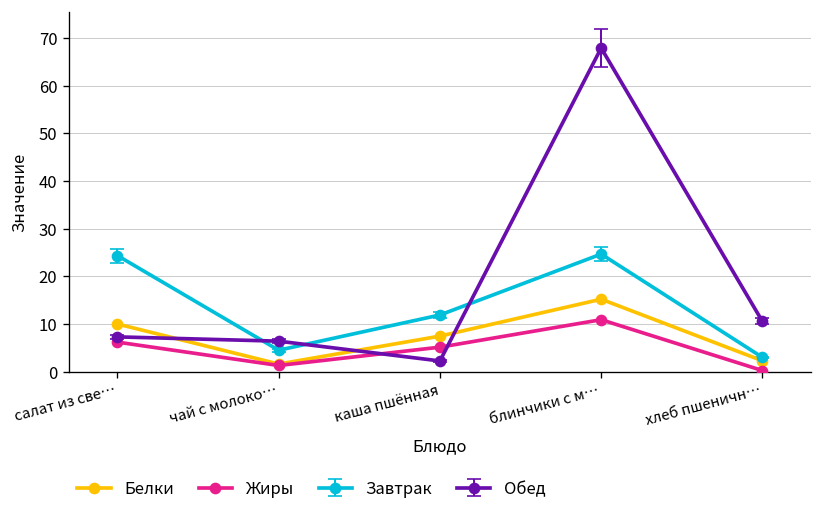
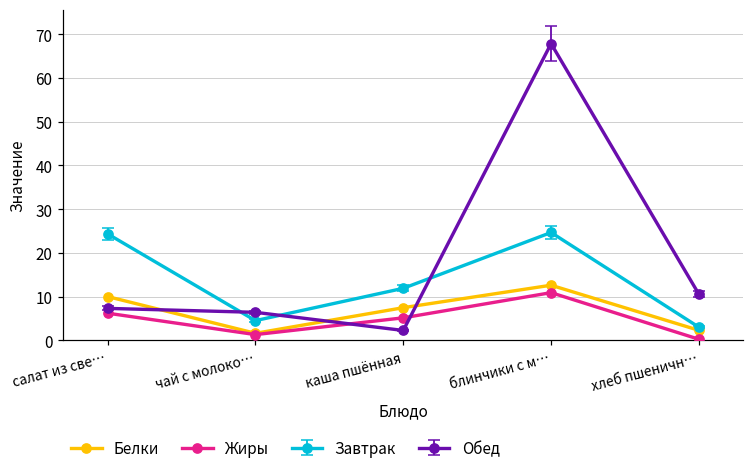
Белки, блинчики с м…: 15 -> 13
